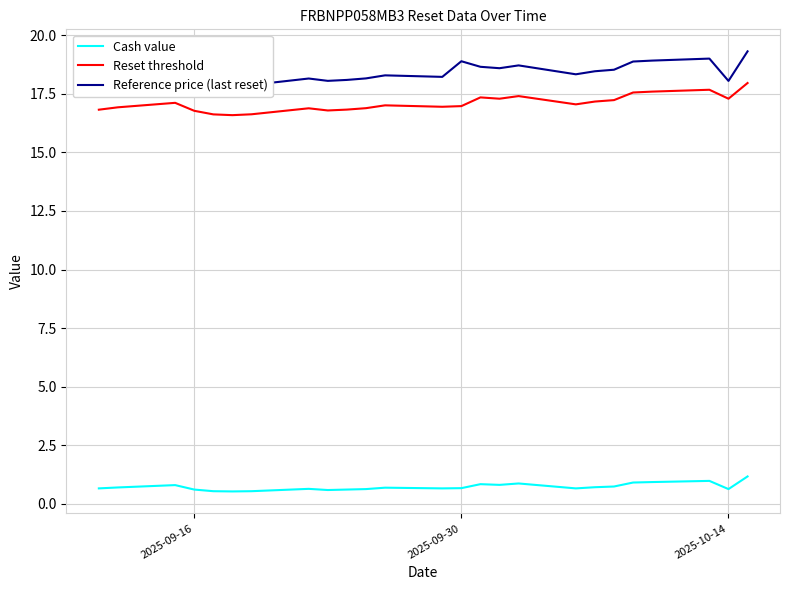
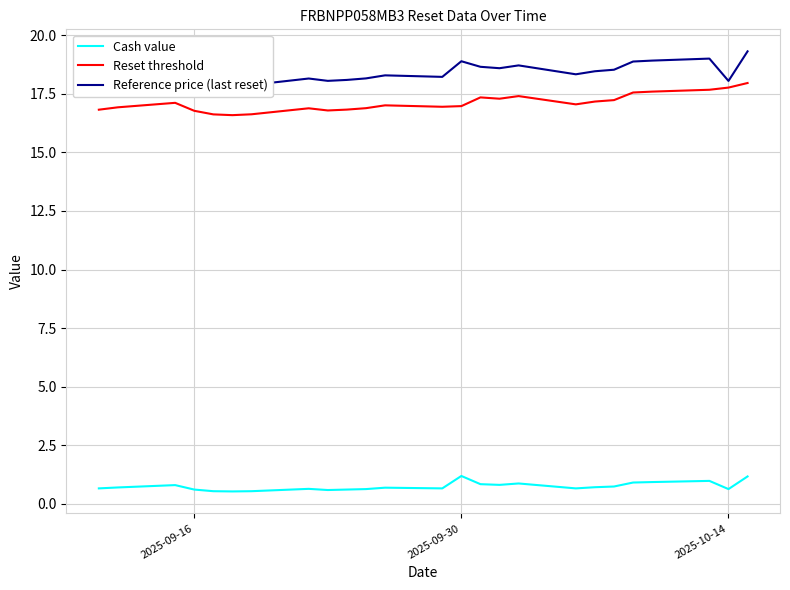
Cash value, 2025-09-30: 0.7 -> 1.2
Reset threshold, 2025-10-14: 17.3 -> 17.8
